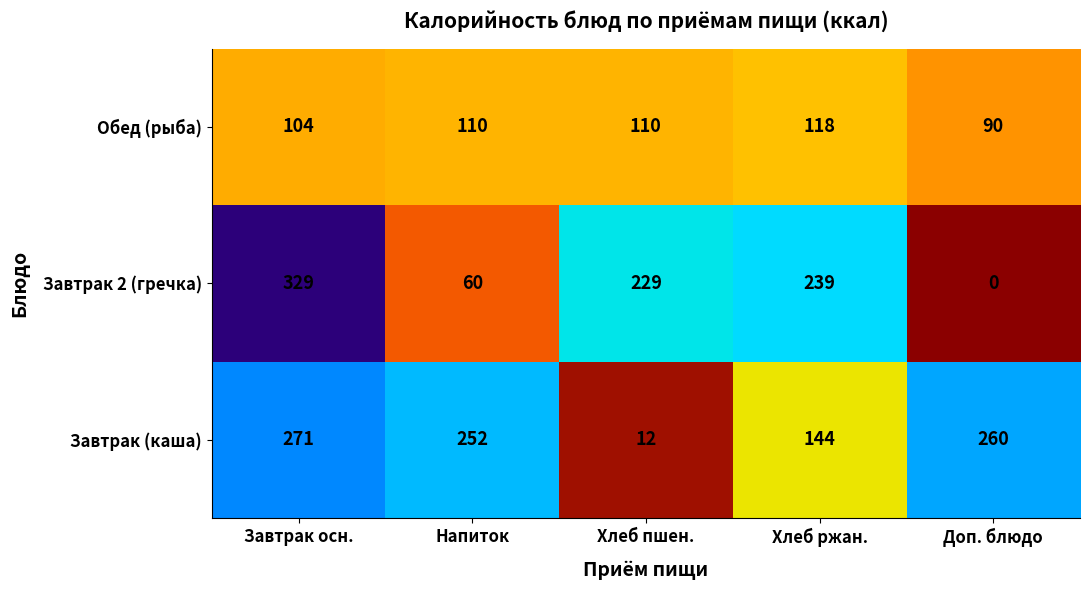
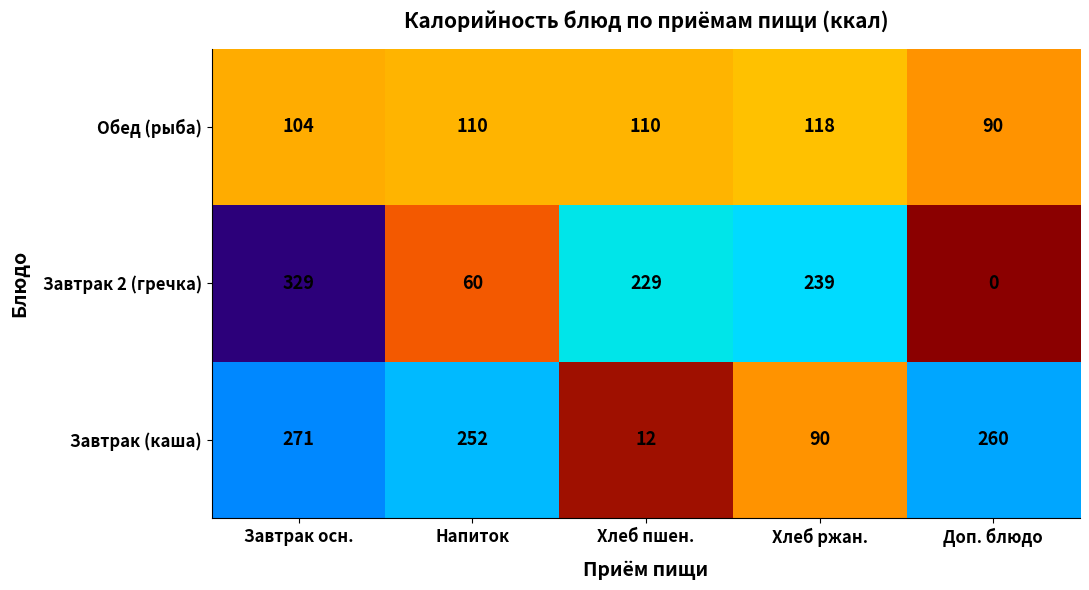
Завтрак (каша), Хлеб ржан.: 144 -> 90
